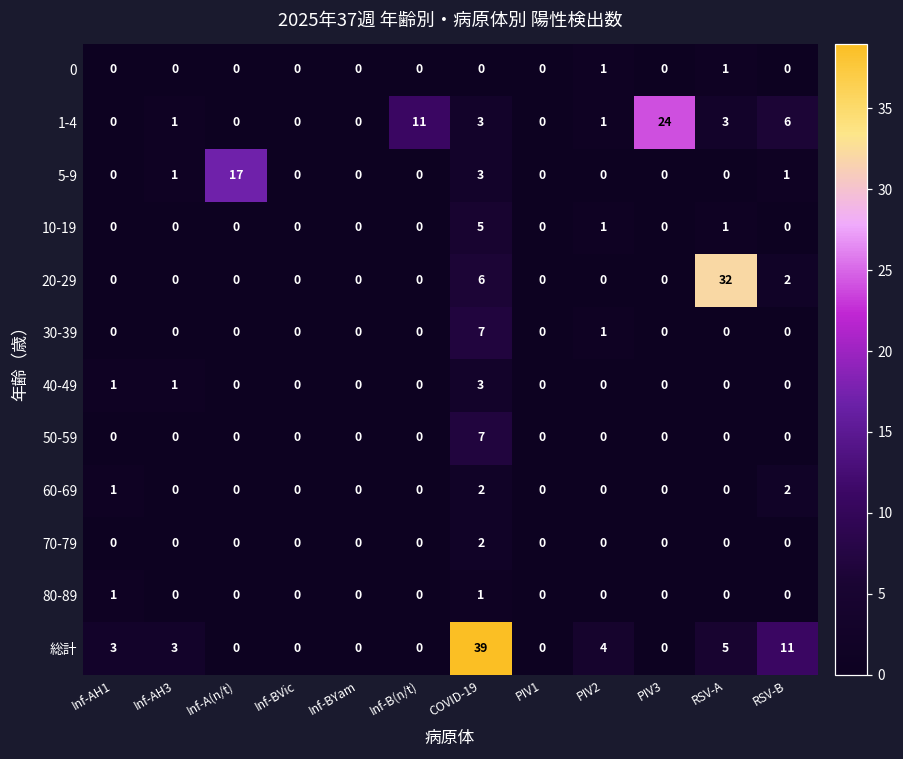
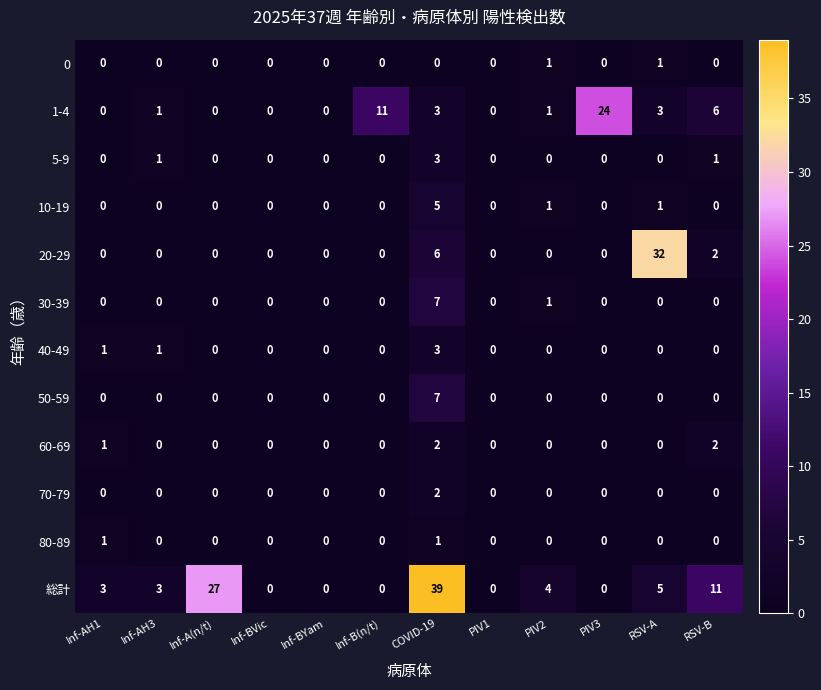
5-9, Inf-A(n/t): 17 -> 0
総計, Inf-A(n/t): 0 -> 27
